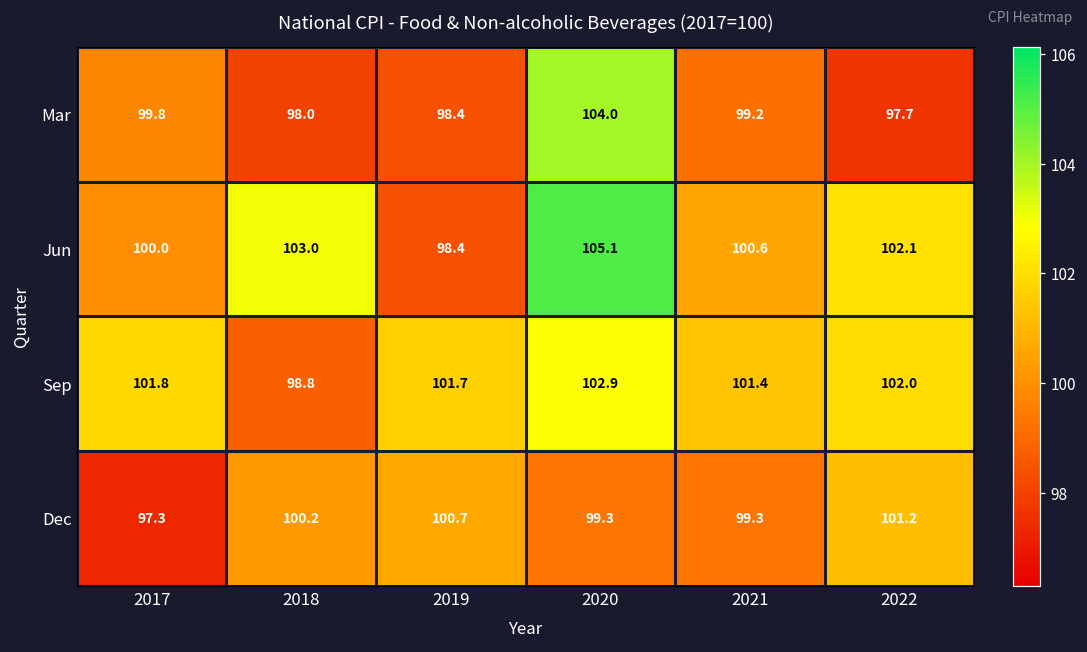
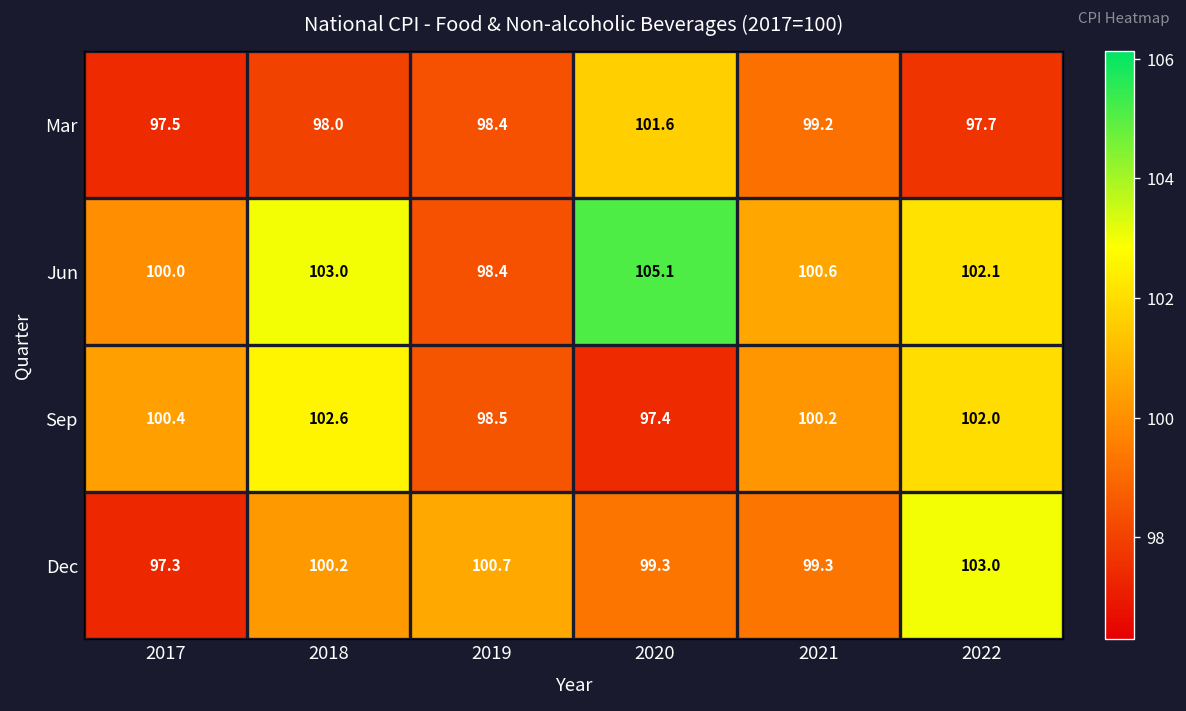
Mar, 2017: 99.8 -> 97.5
Mar, 2020: 104.0 -> 101.6
Sep, 2017: 101.8 -> 100.4
Sep, 2018: 98.8 -> 102.6
Sep, 2019: 101.7 -> 98.5
Sep, 2020: 102.9 -> 97.4
Sep, 2021: 101.4 -> 100.2
Dec, 2022: 101.2 -> 103.0
